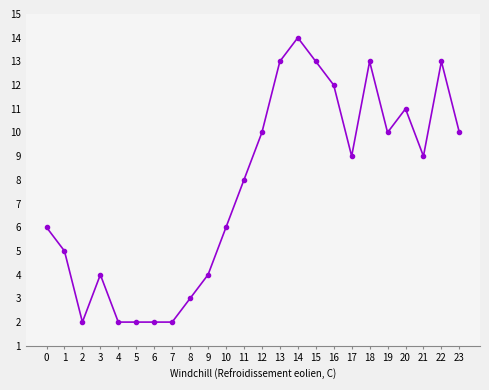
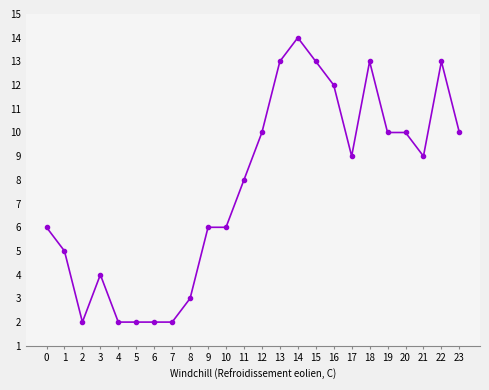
9: 4 -> 6
20: 11 -> 10
